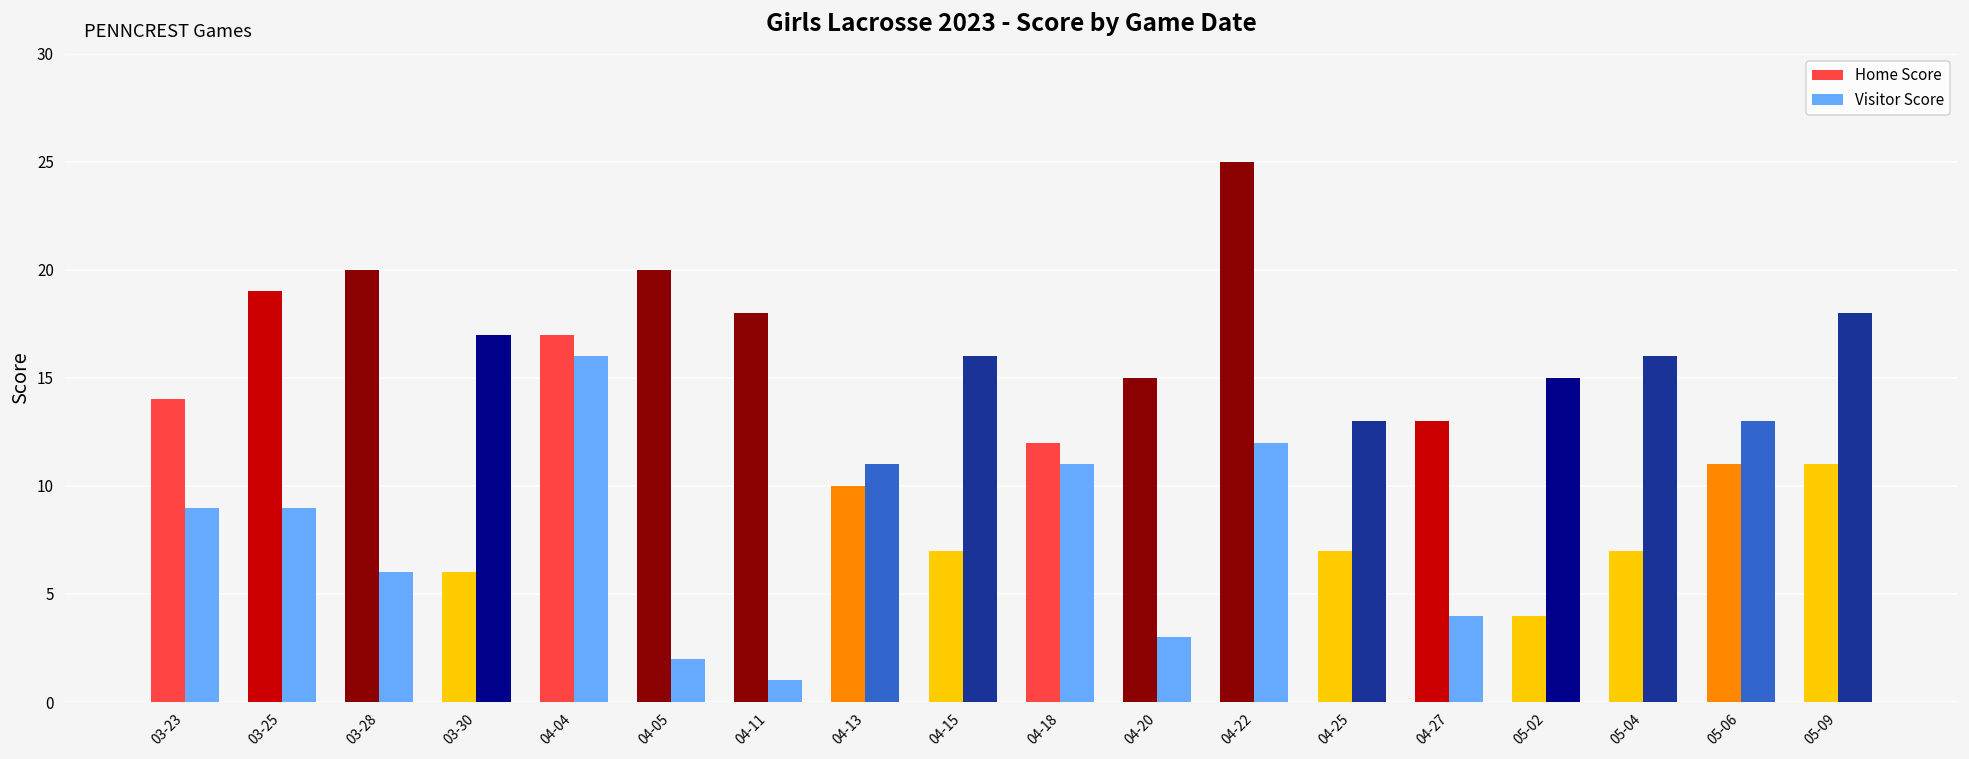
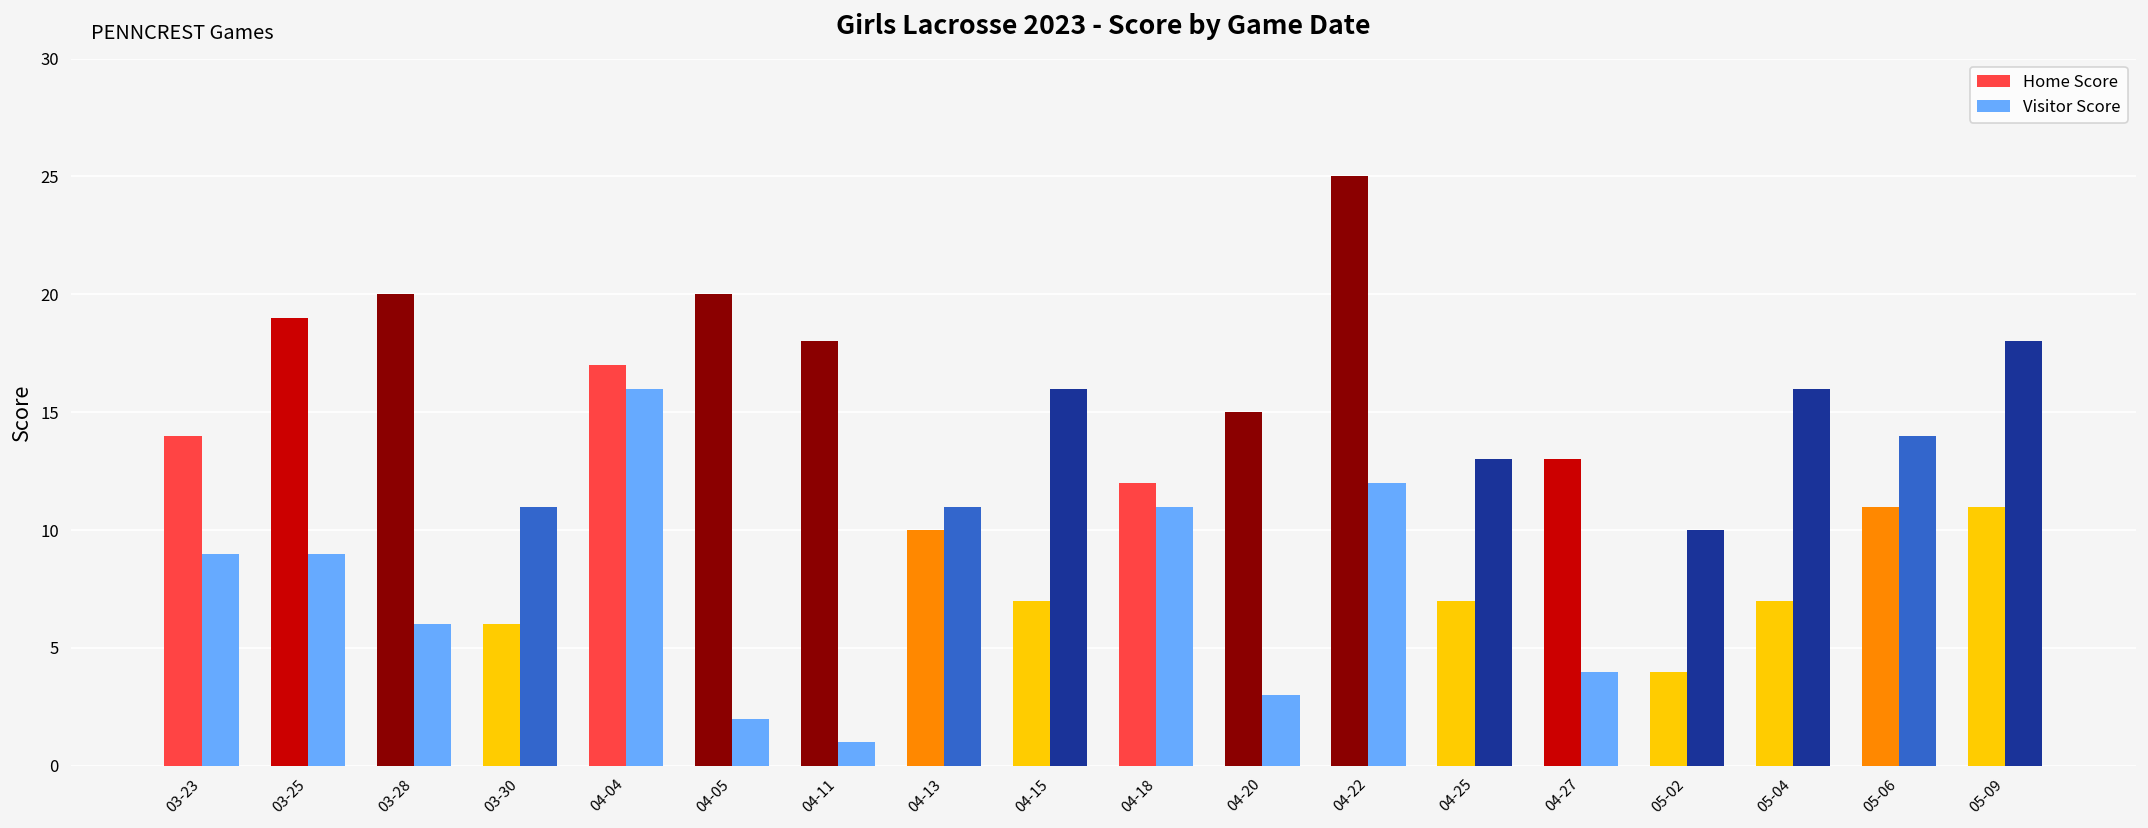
Visitor Score, 03-30: 17 -> 11
Visitor Score, 05-02: 15 -> 10
Visitor Score, 05-06: 13 -> 14
